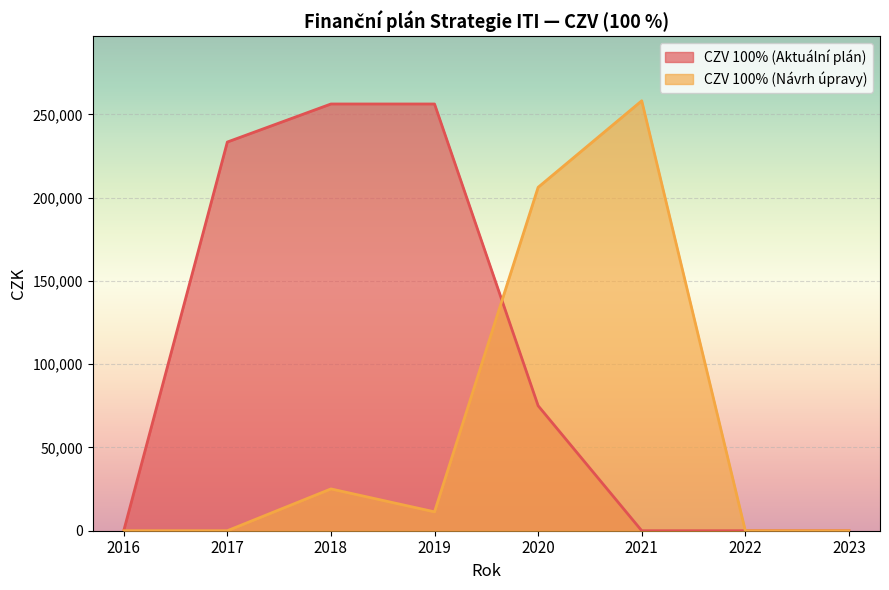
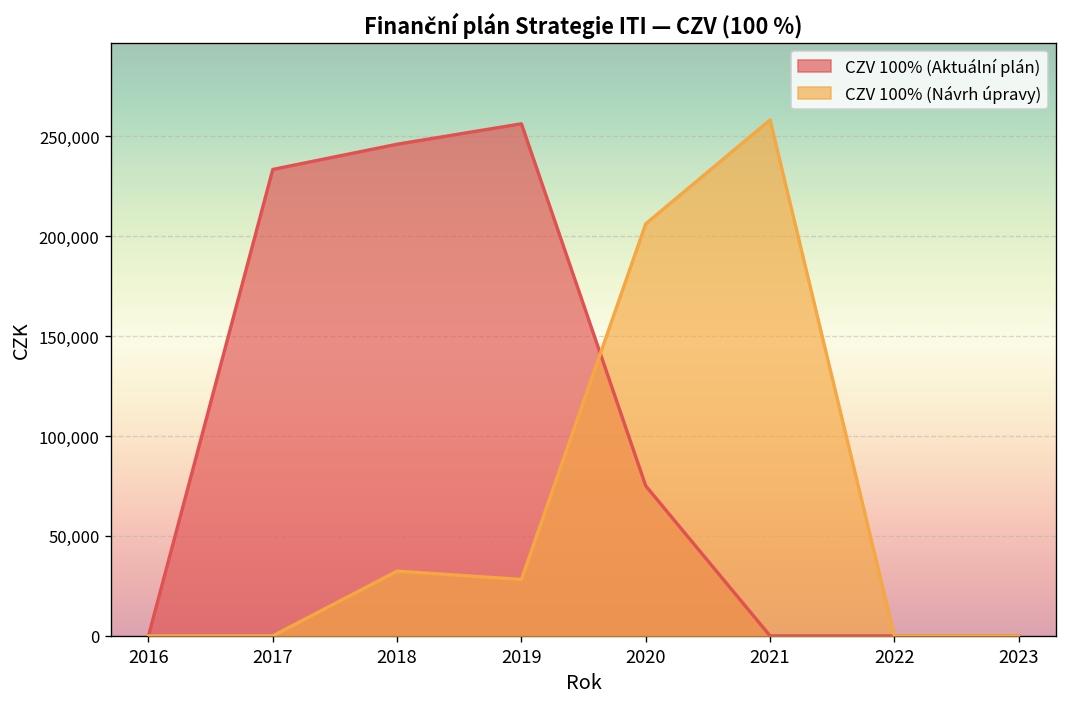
CZV 100% (Aktuální plán), 2018: 256,000 -> 246,000
CZV 100% (Návrh úpravy), 2018: 25,000 -> 32,000
CZV 100% (Návrh úpravy), 2019: 11,000 -> 28,000
